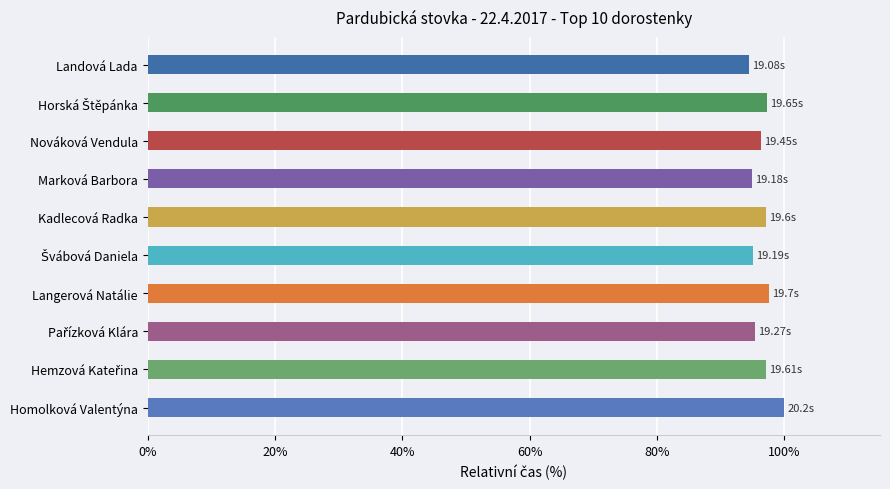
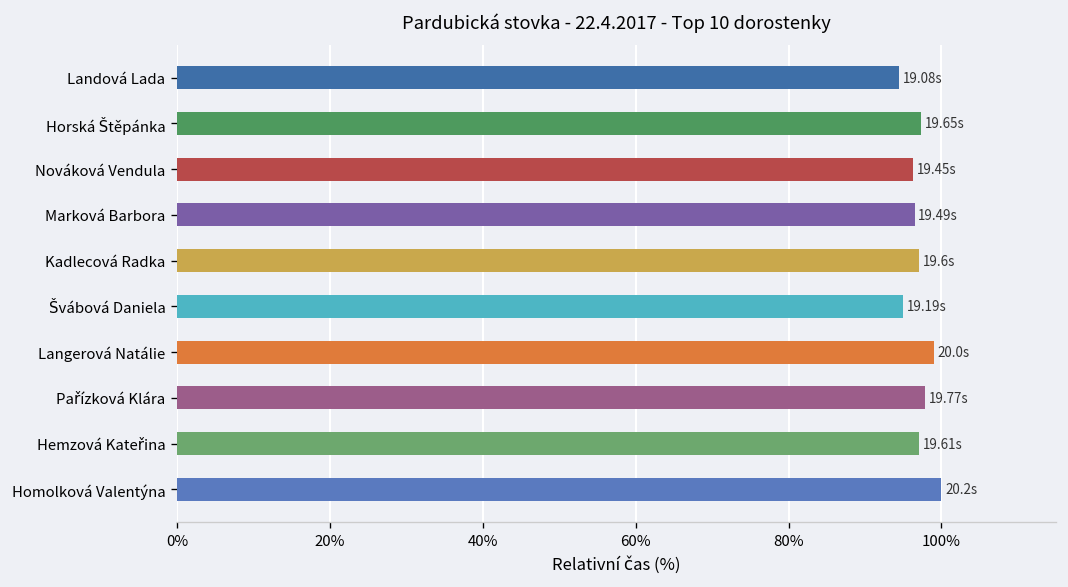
Marková Barbora: 19.18s -> 19.49s
Langerová Natálie: 19.7s -> 20.0s
Pařízková Klára: 19.27s -> 19.77s
